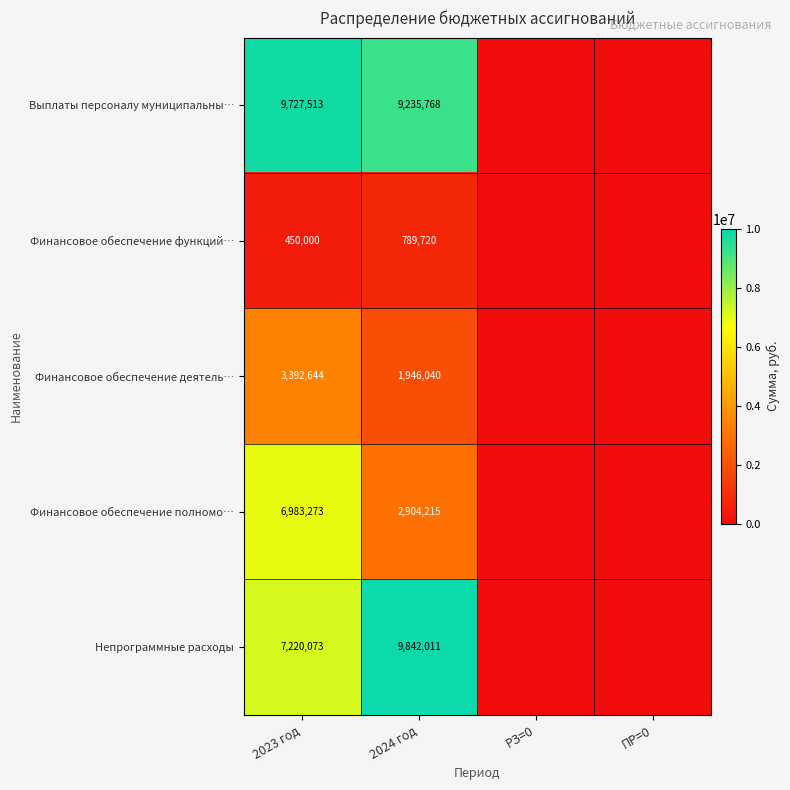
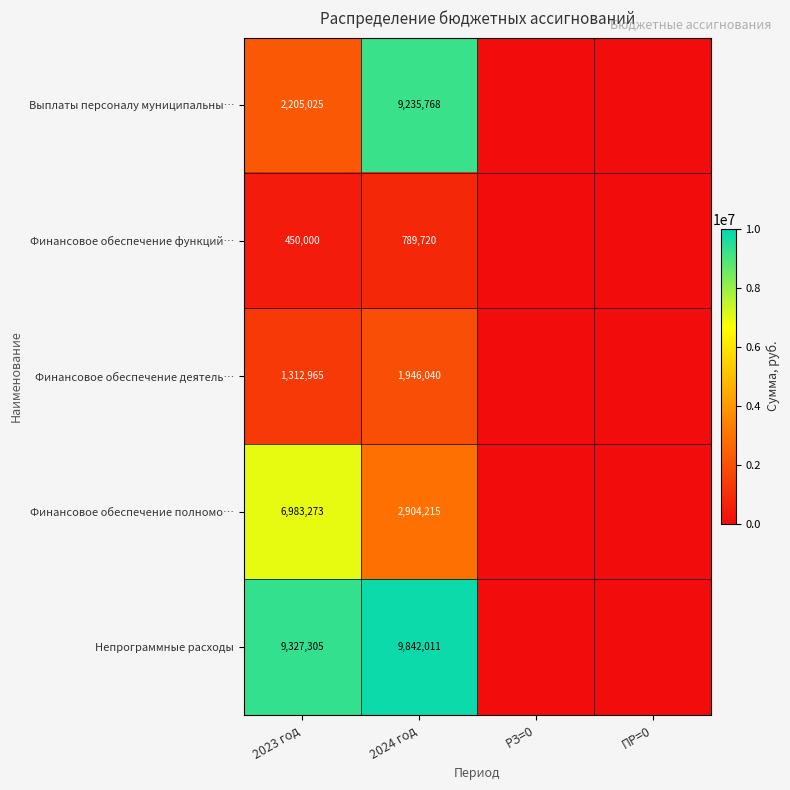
Выплаты персоналу муниципальны…, 2023 год: 9,727,513 -> 2,205,025
Финансовое обеспечение деятель…, 2023 год: 3,392,644 -> 1,312,965
Непрограммные расходы, 2023 год: 7,220,073 -> 9,327,305
